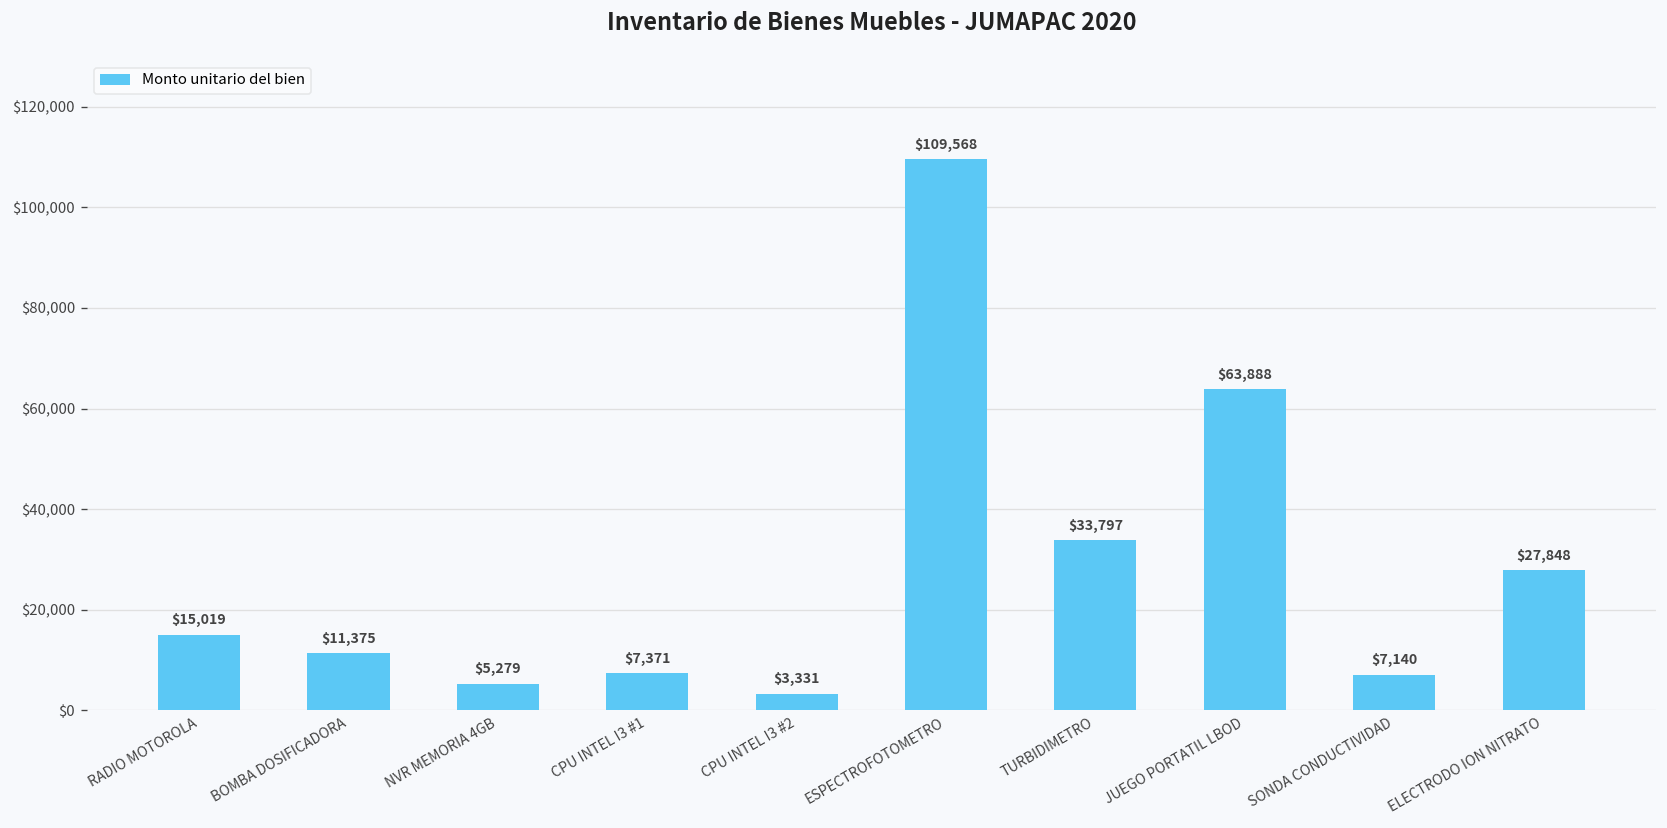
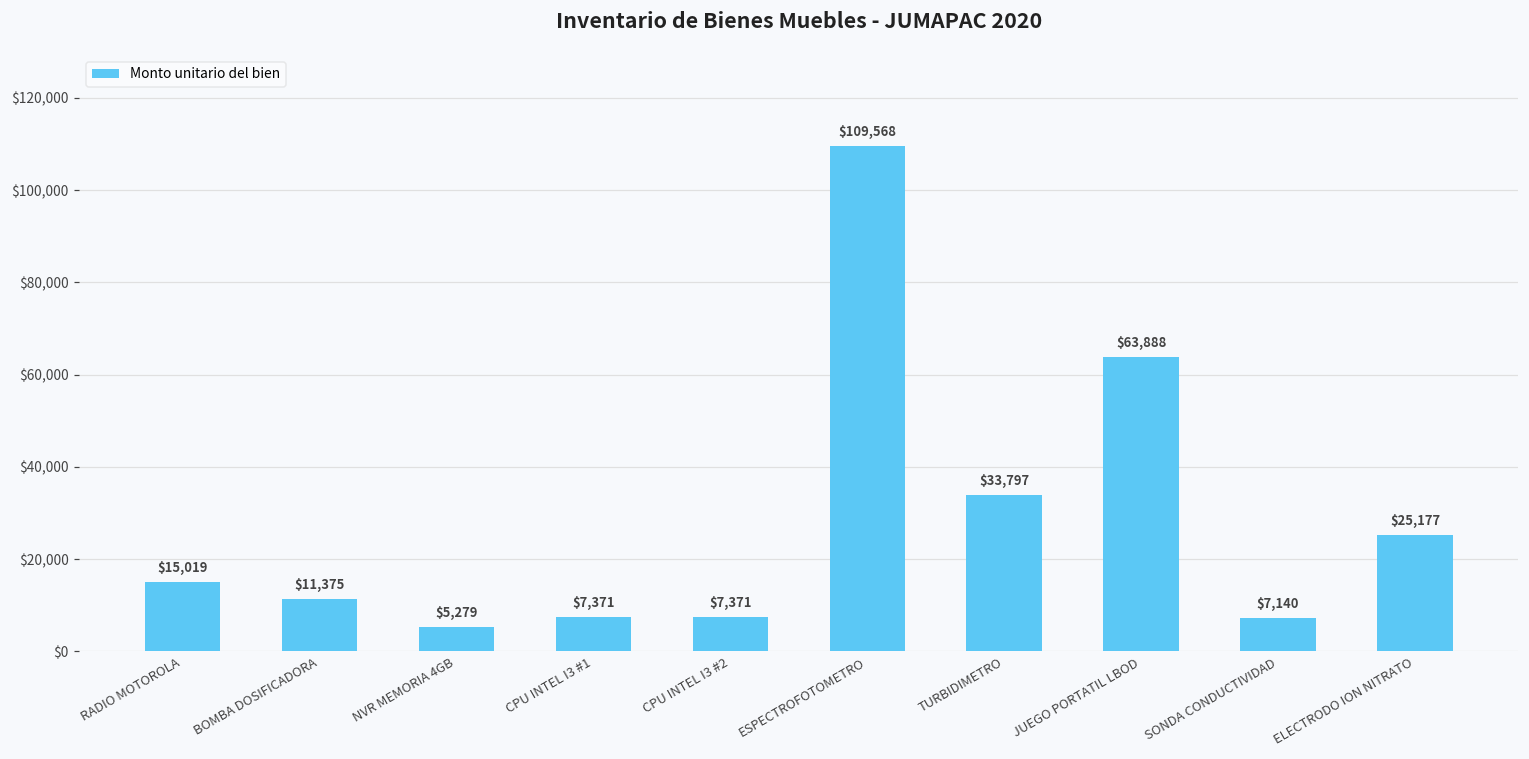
CPU INTEL I3 #2: $3,331 -> $7,371
ELECTRODO ION NITRATO: $27,848 -> $25,177
